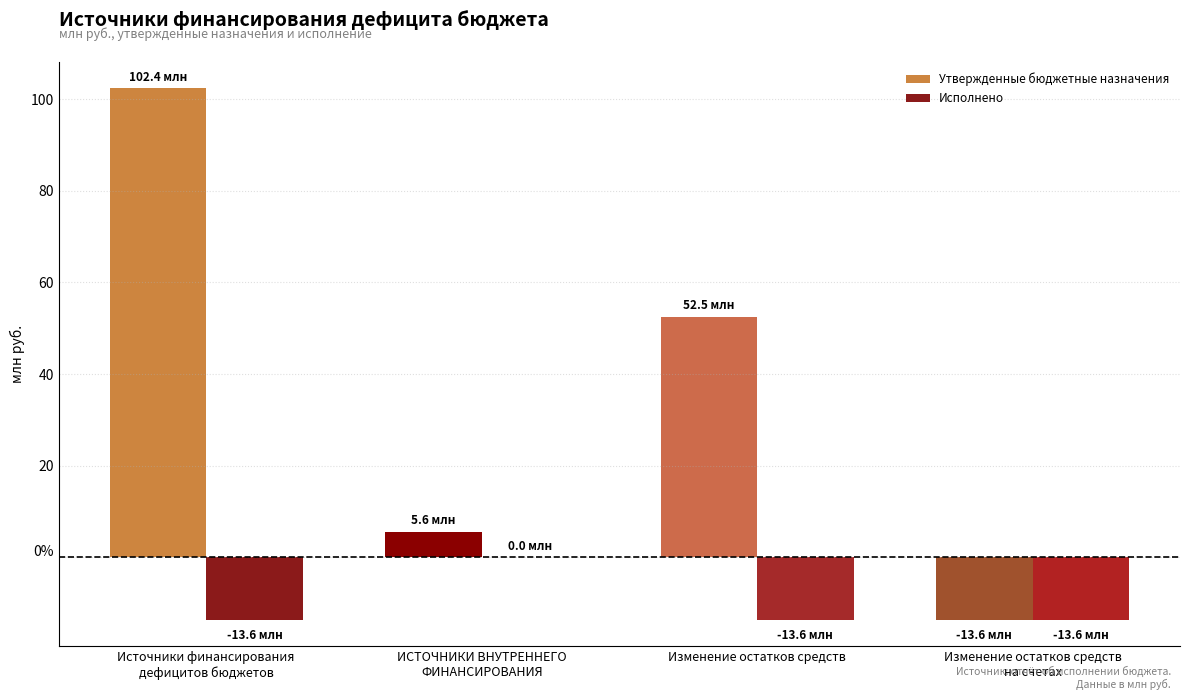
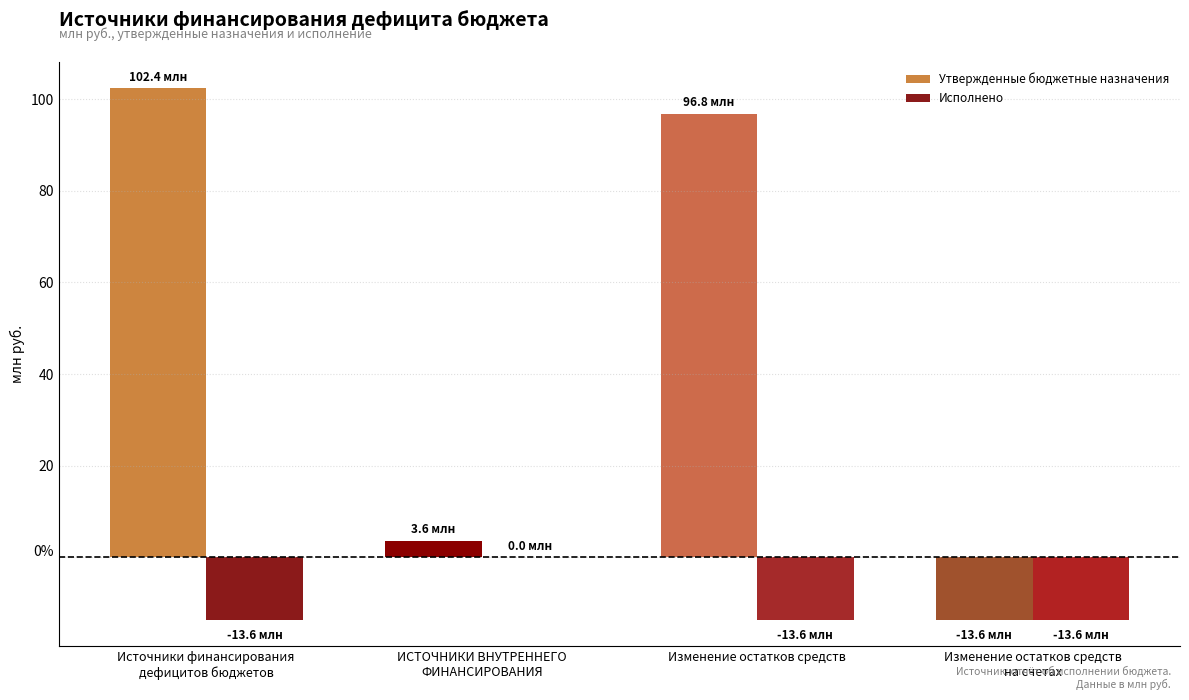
Утвержденные бюджетные назначения, ИСТОЧНИКИ ВНУТРЕННЕГО ФИНАНСИРОВАНИЯ: 5.6 -> 3.6
Утвержденные бюджетные назначения, Изменение остатков средств: 52.5 -> 96.8
